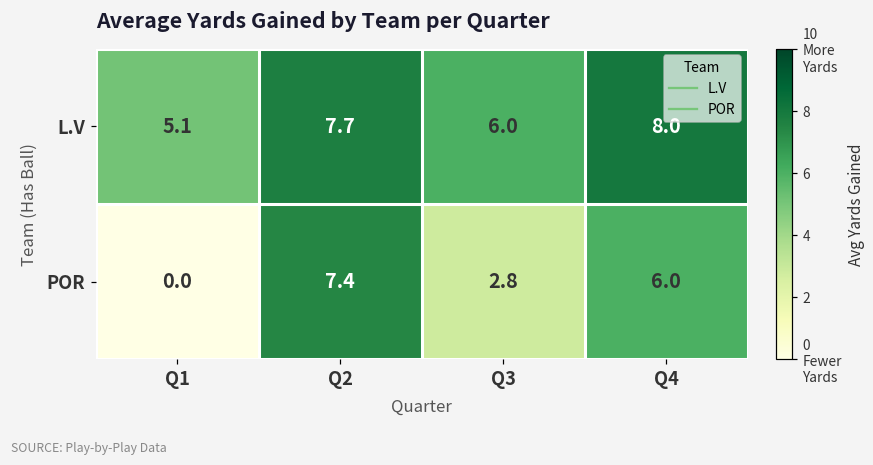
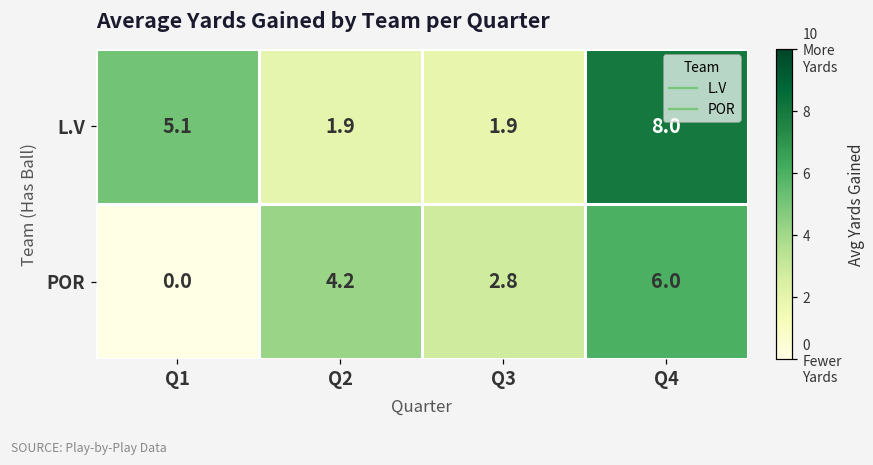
L.V, Q2: 7.7 -> 1.9
L.V, Q3: 6.0 -> 1.9
POR, Q2: 7.4 -> 4.2
